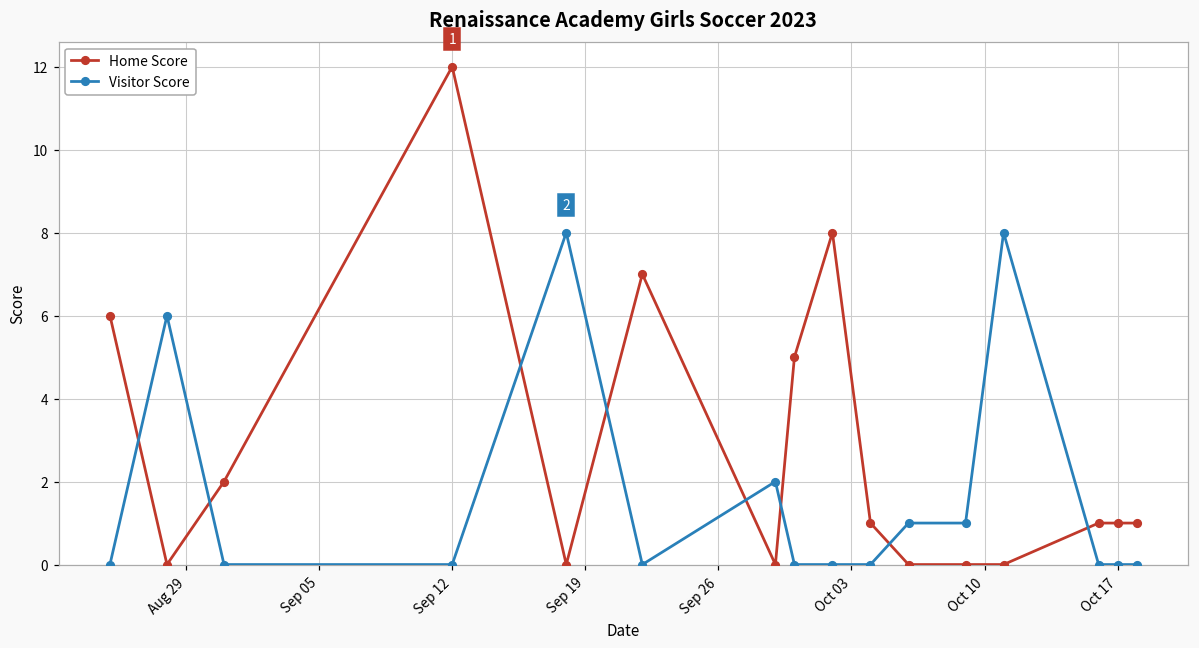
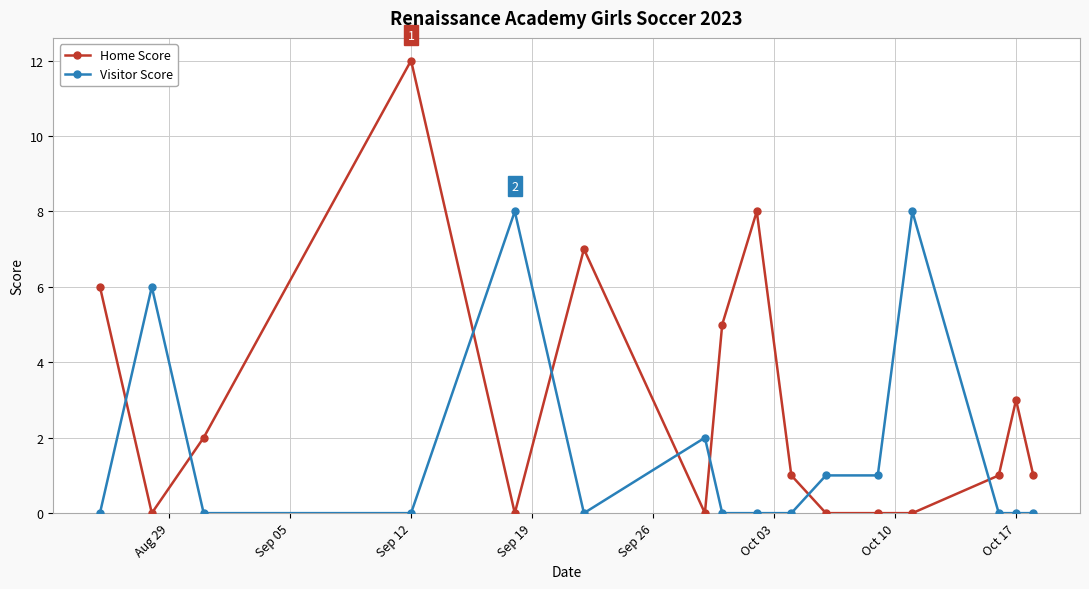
Home Score, Oct 17: 1 -> 3
